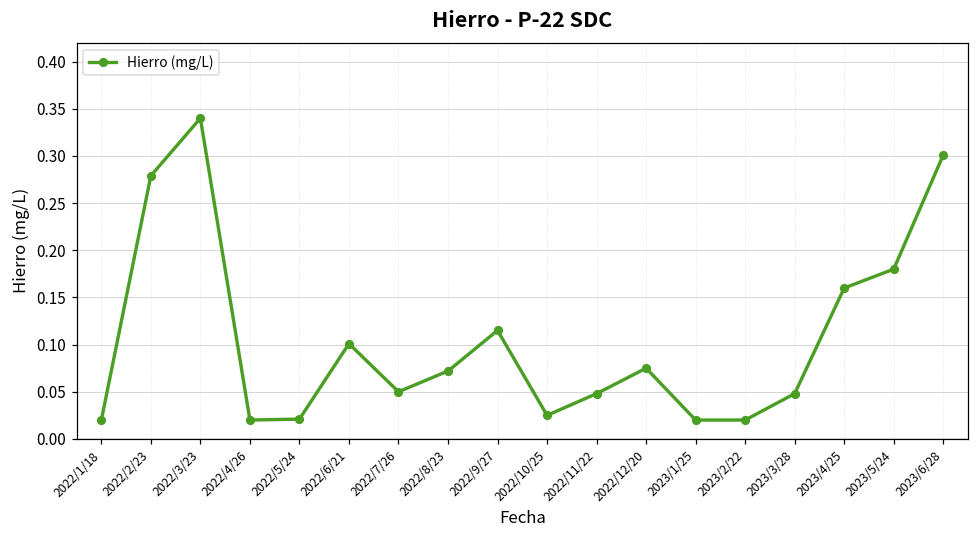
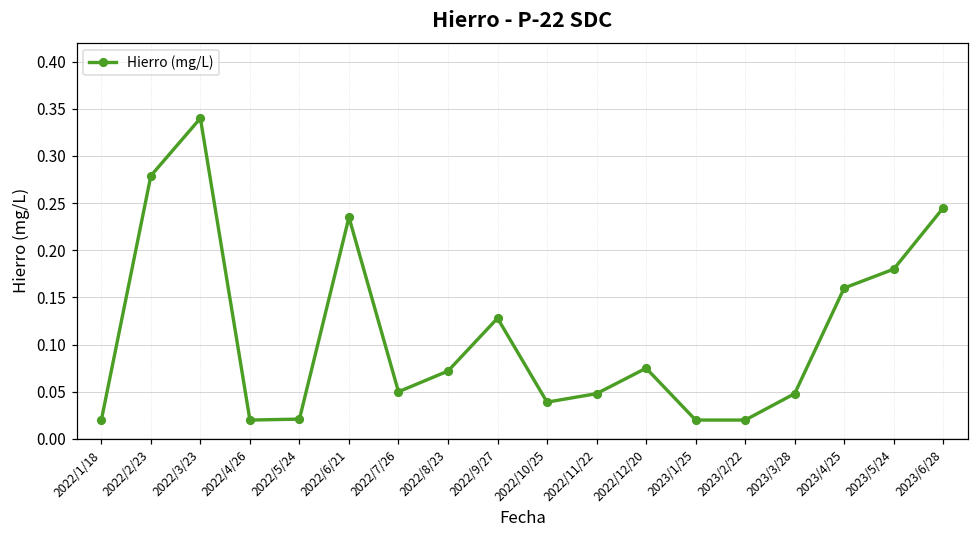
2022/6/21: 0.10 -> 0.24
2022/9/27: 0.12 -> 0.13
2022/10/25: 0.03 -> 0.04
2023/6/28: 0.30 -> 0.25
